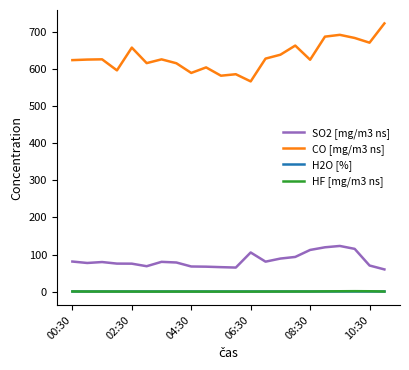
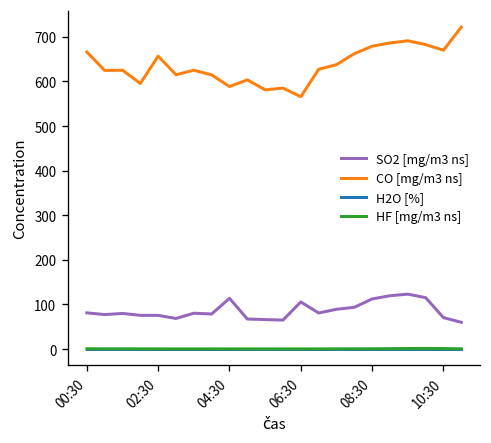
CO [mg/m3 ns], 00:30: 620 -> 670
SO2 [mg/m3 ns], 04:30: 70 -> 110
CO [mg/m3 ns], 08:30: 620 -> 680
